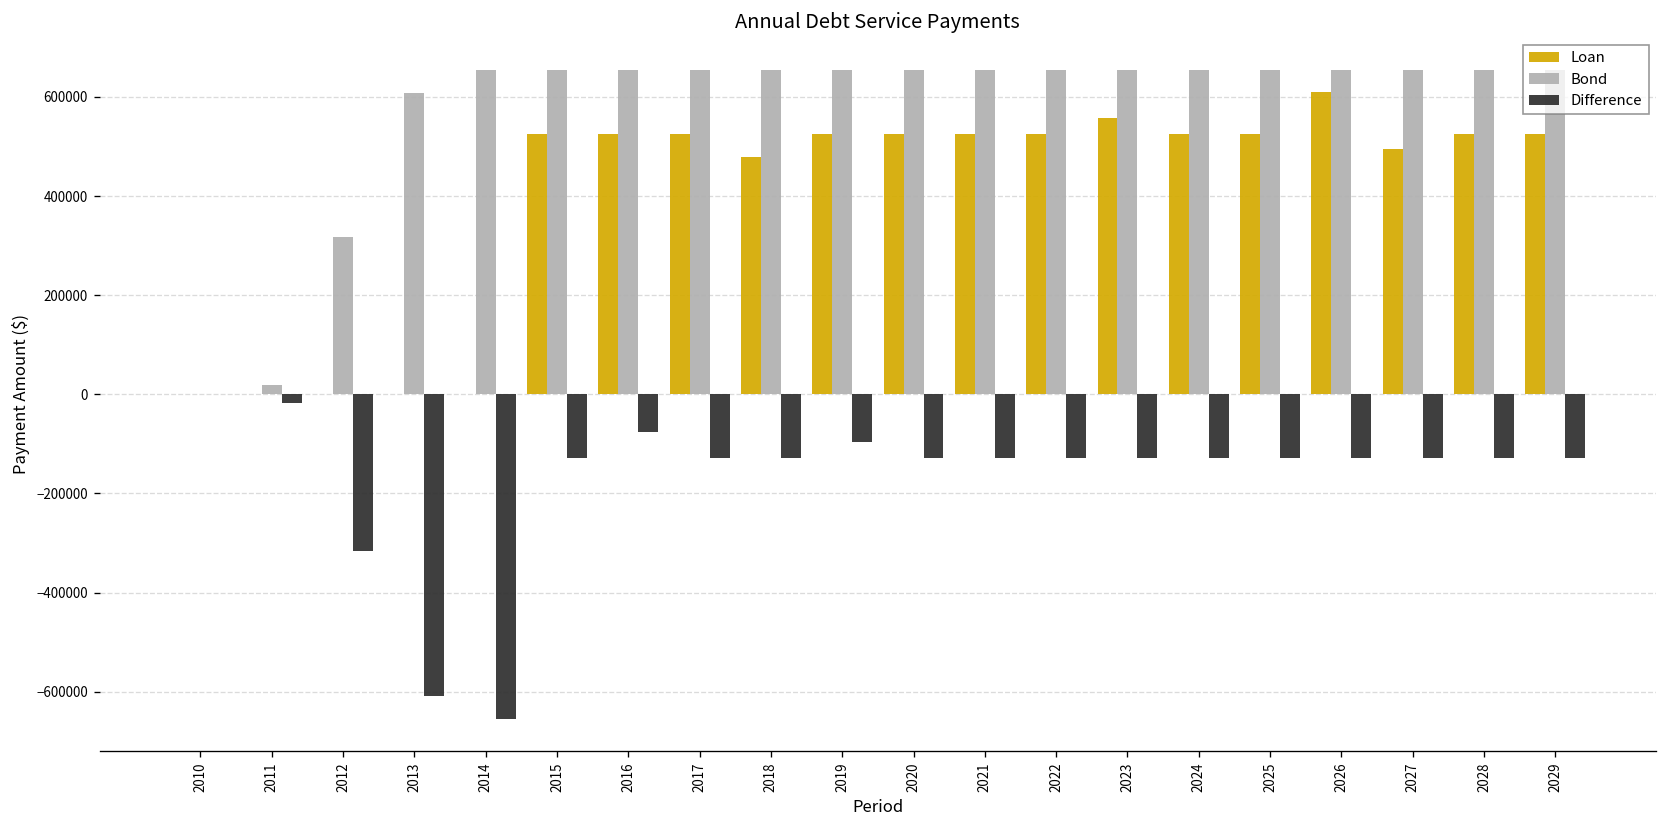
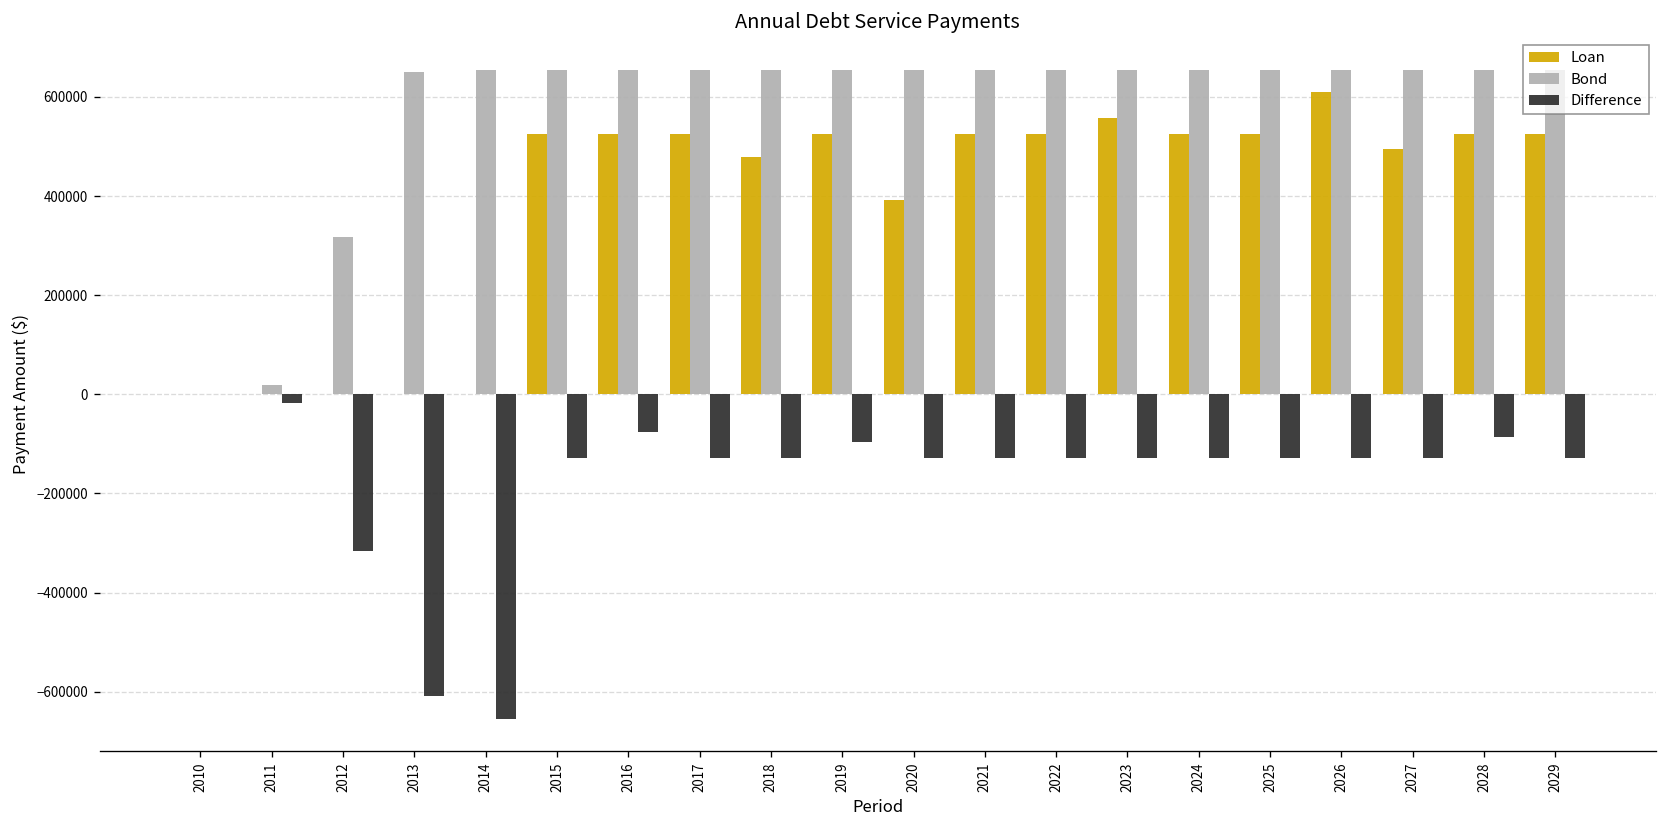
Bond, 2013: 610000 -> 650000
Loan, 2020: 530000 -> 390000
Difference, 2028: -130000 -> -90000
